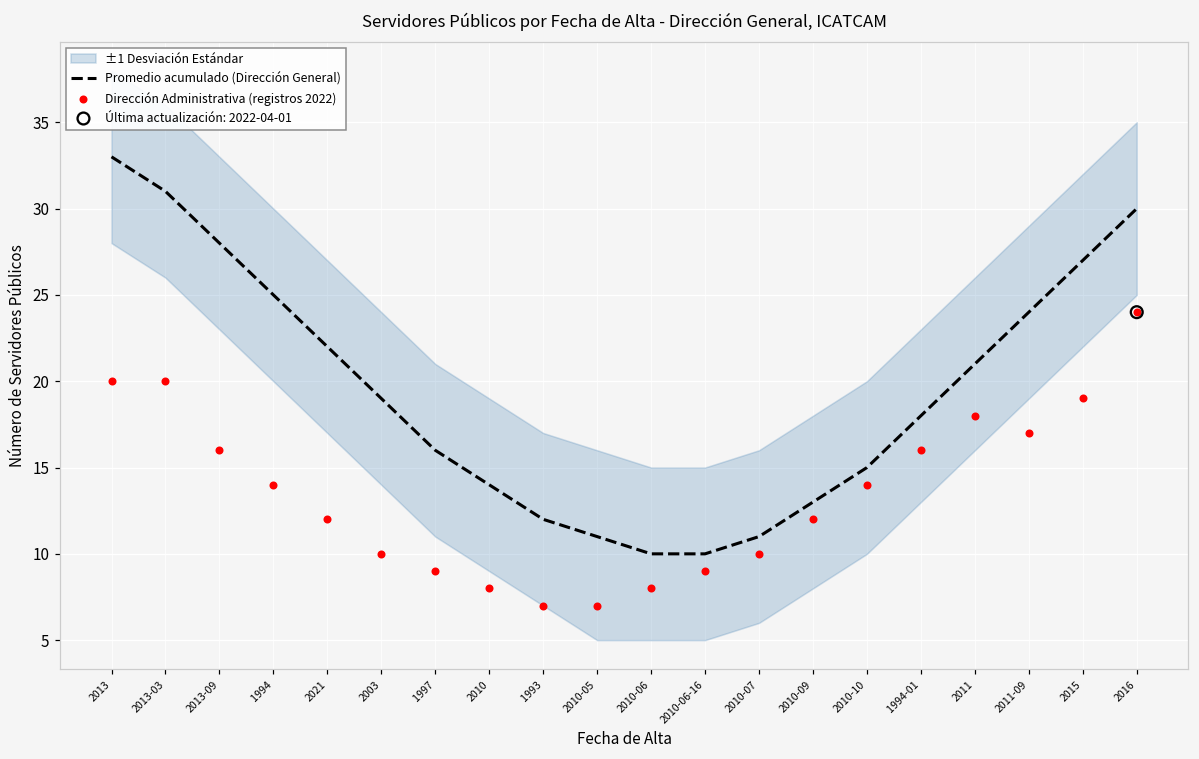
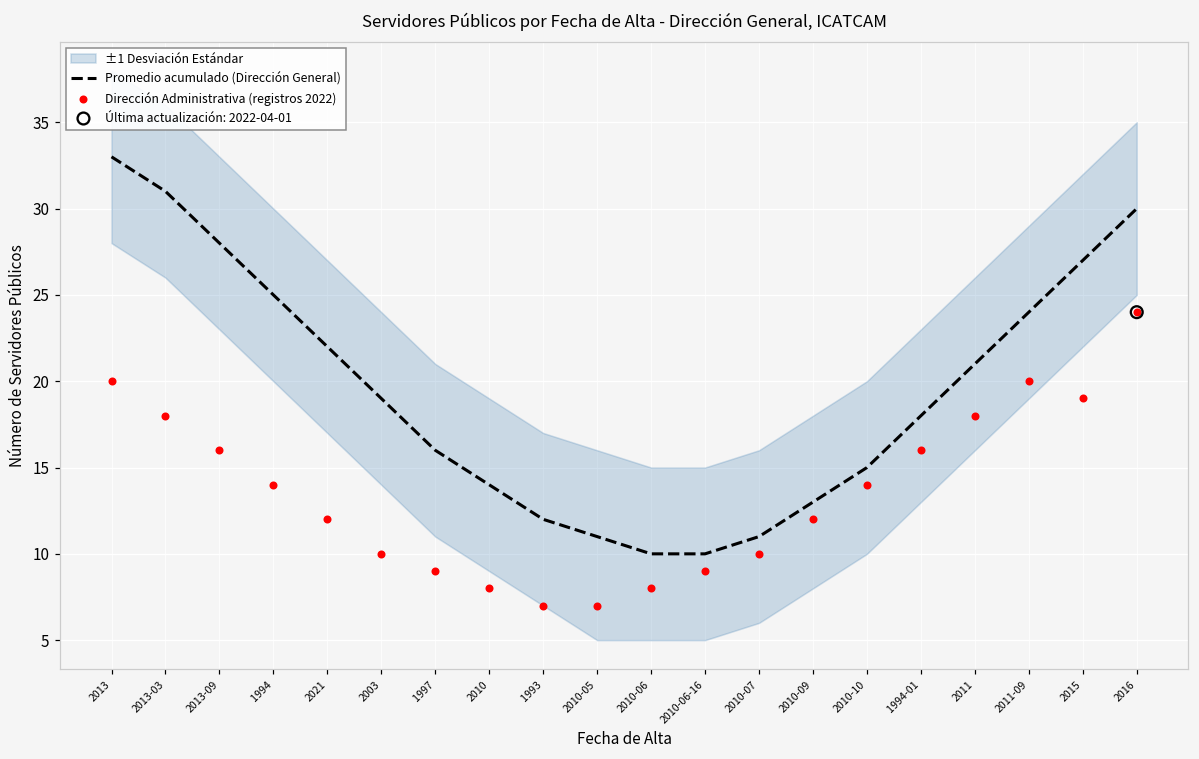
Dirección Administrativa (registros 2022), 2013-03: 20 -> 18
Dirección Administrativa (registros 2022), 2011-09: 17 -> 20
